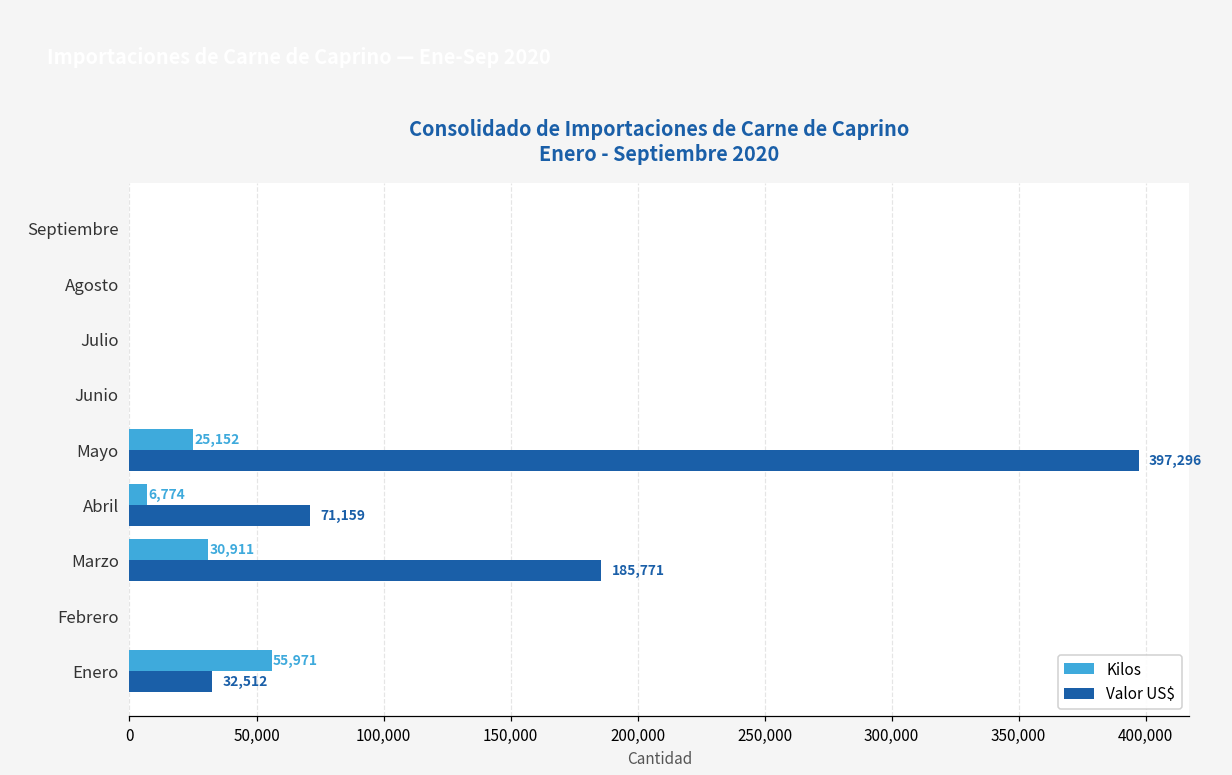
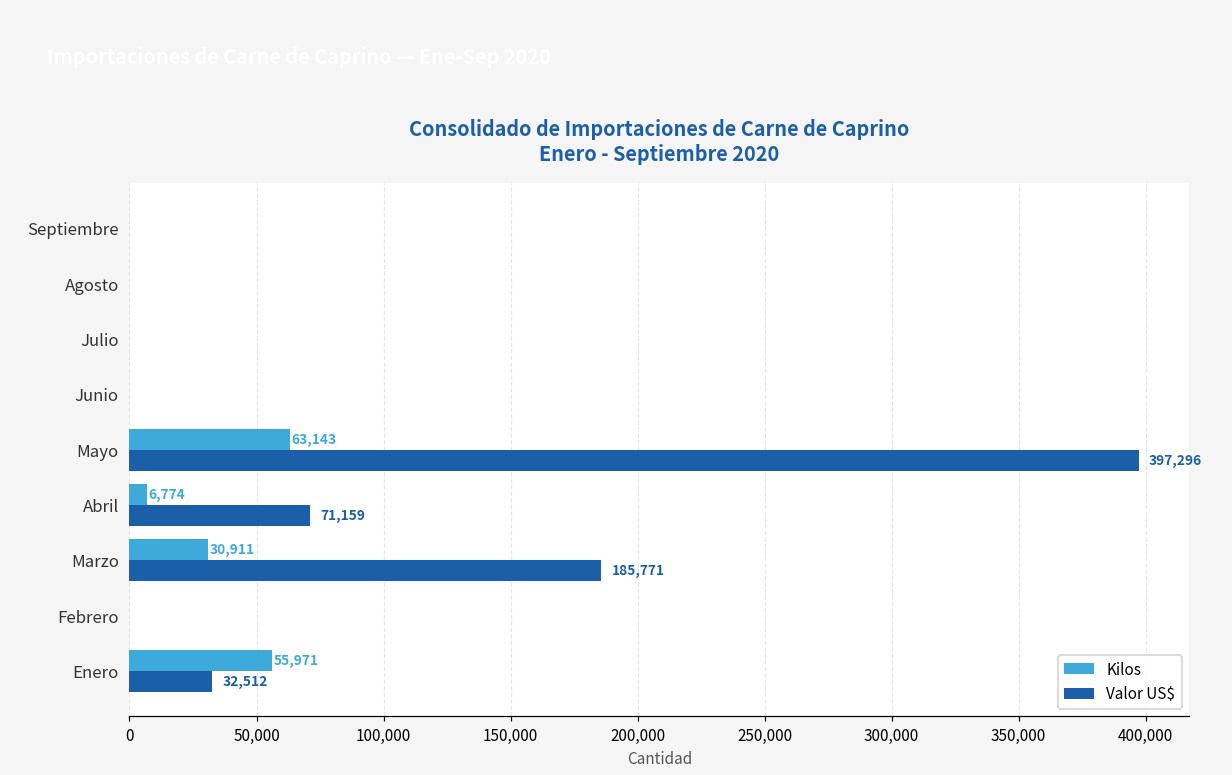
Kilos, Mayo: 25,152 -> 63,143
